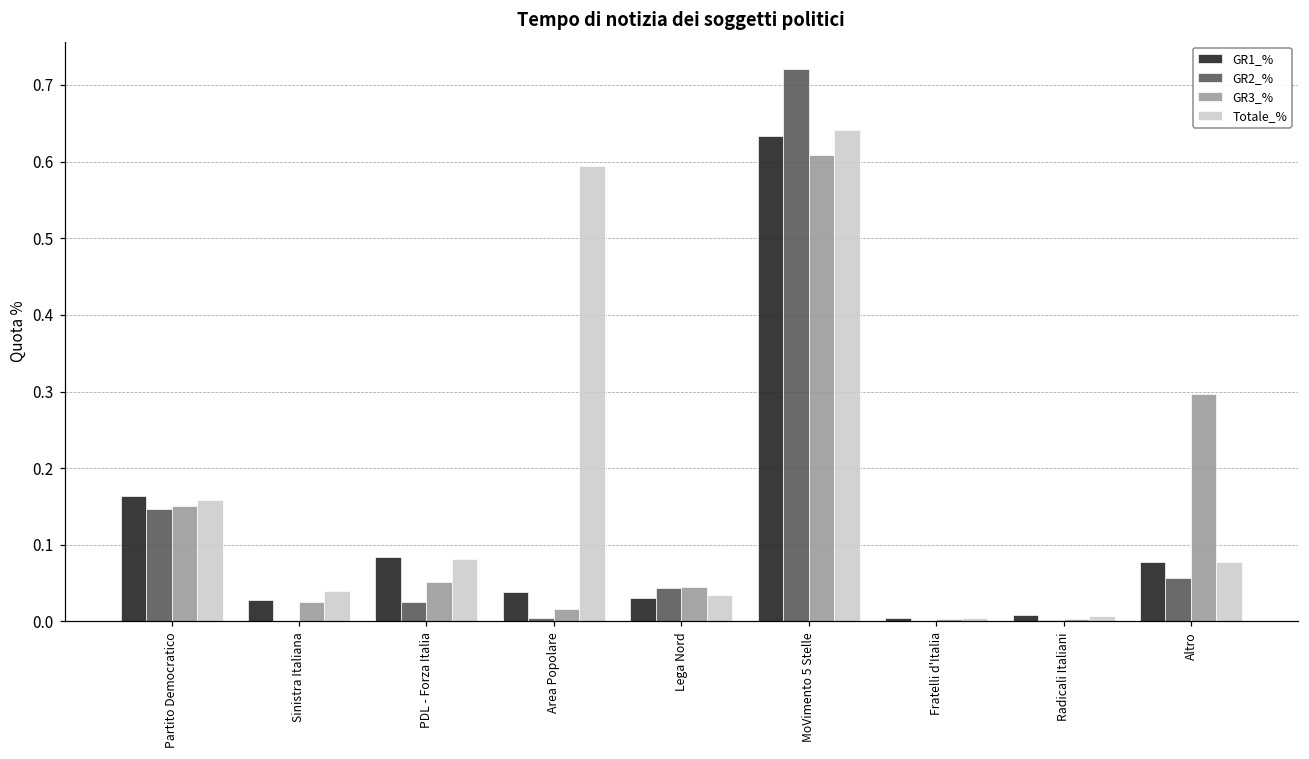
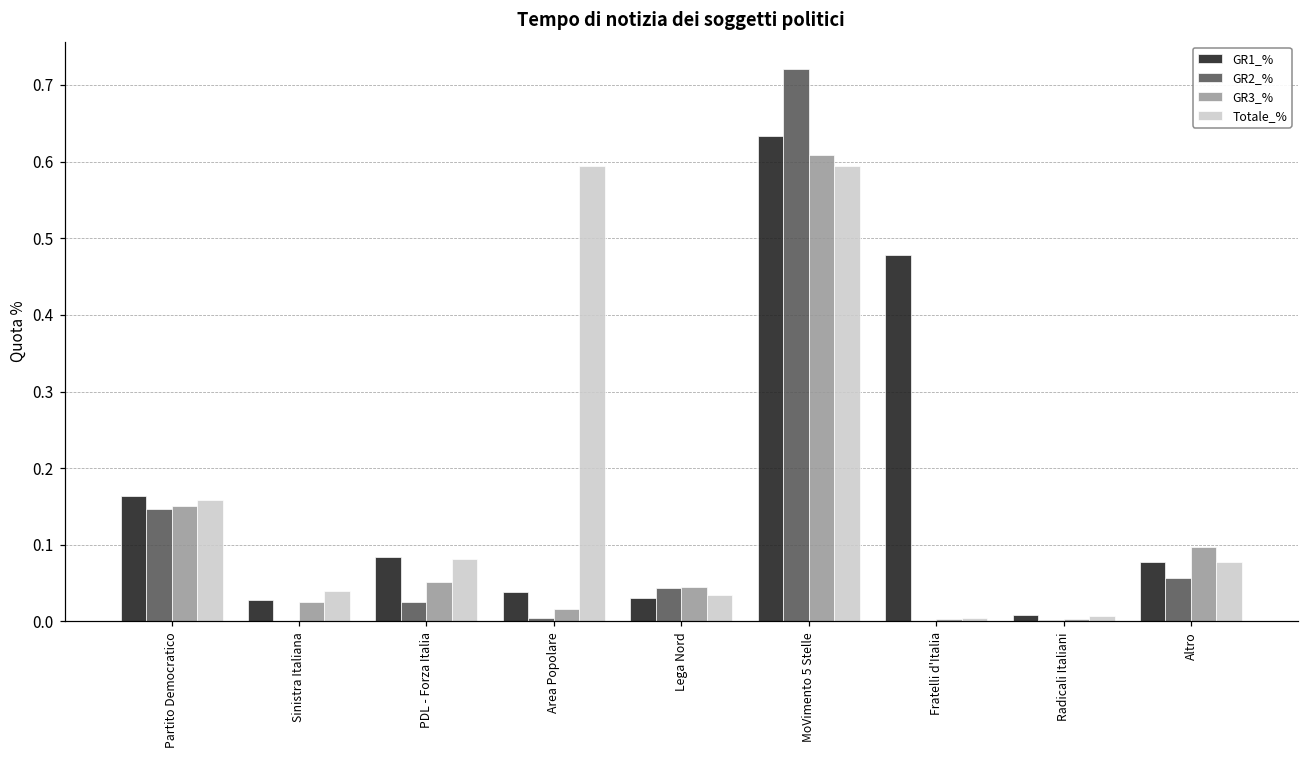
Totale_%, MoVimento 5 Stelle: 0.64 -> 0.59
GR1_%, Fratelli d'Italia: 0.01 -> 0.48
GR3_%, Altro: 0.30 -> 0.10
